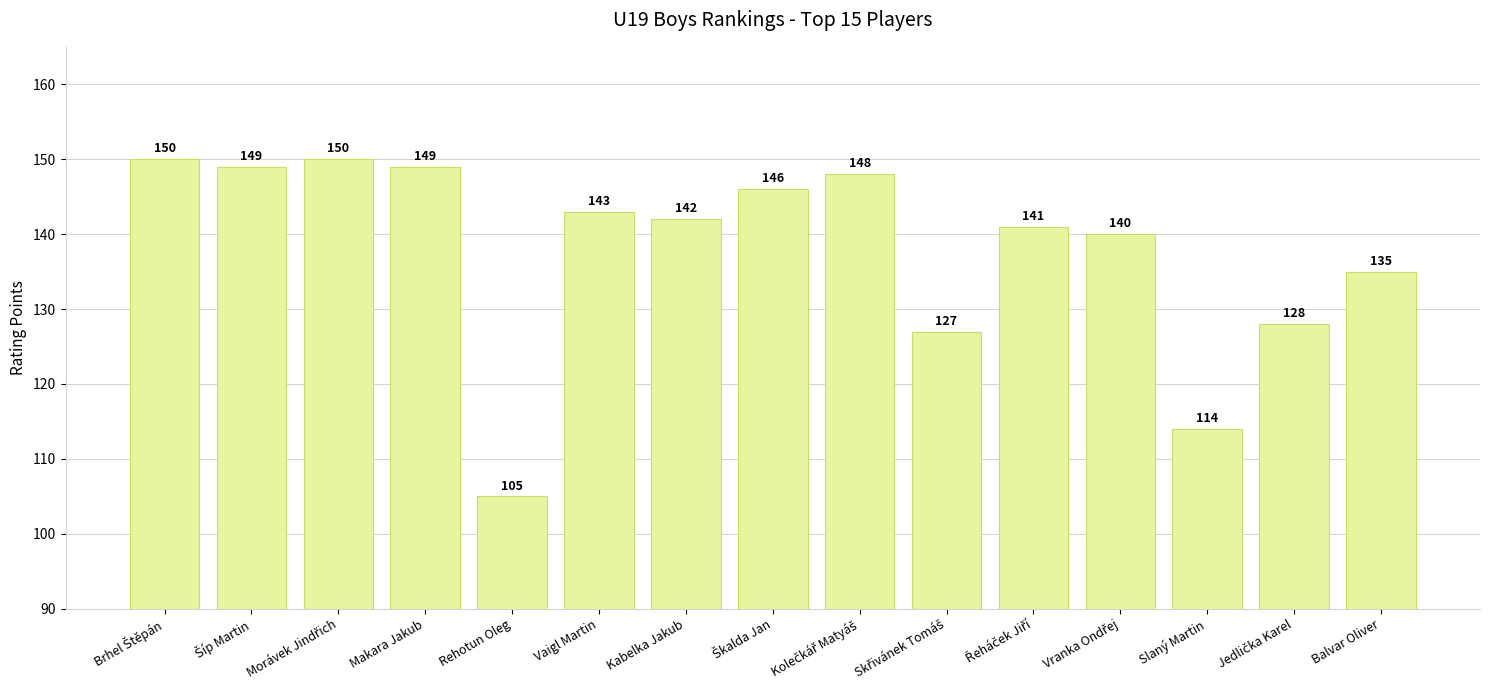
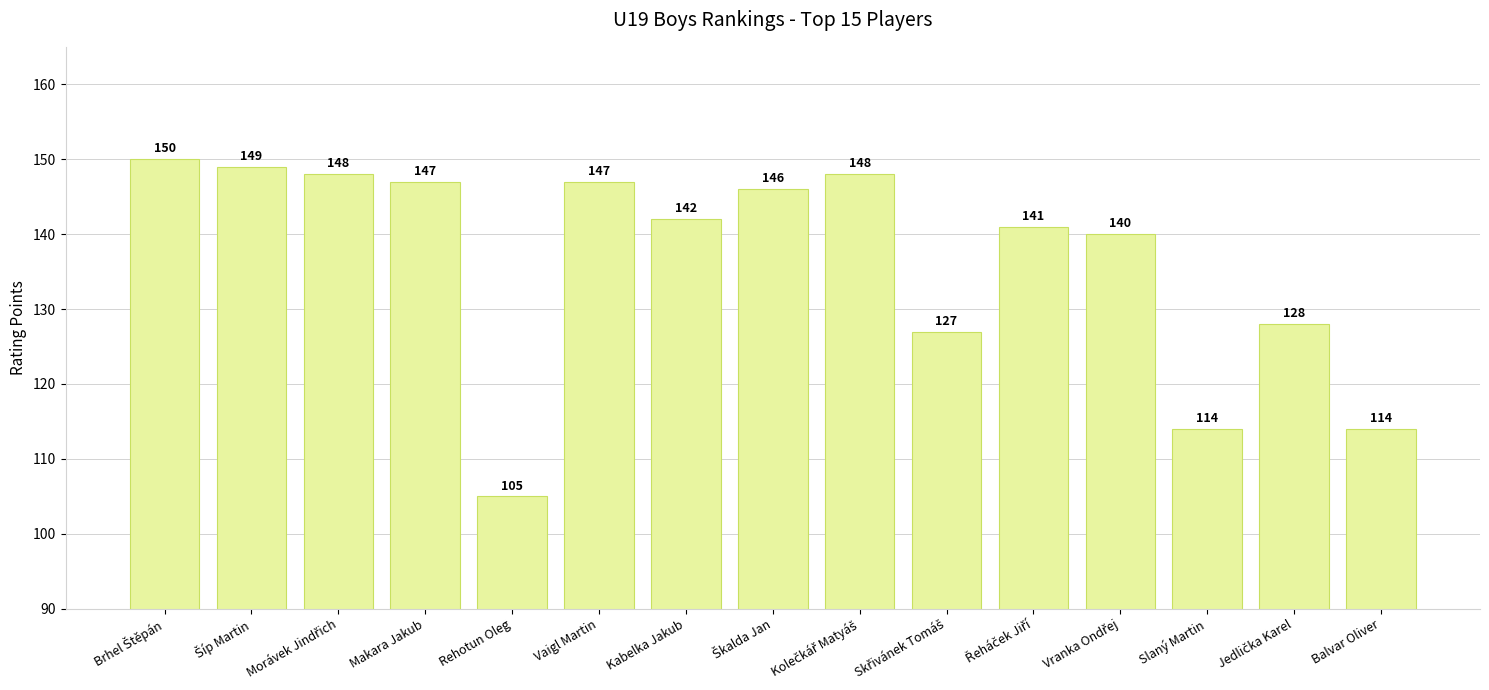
Morávek Jindřich: 150 -> 148
Makara Jakub: 149 -> 147
Vaigl Martin: 143 -> 147
Balvar Oliver: 135 -> 114
